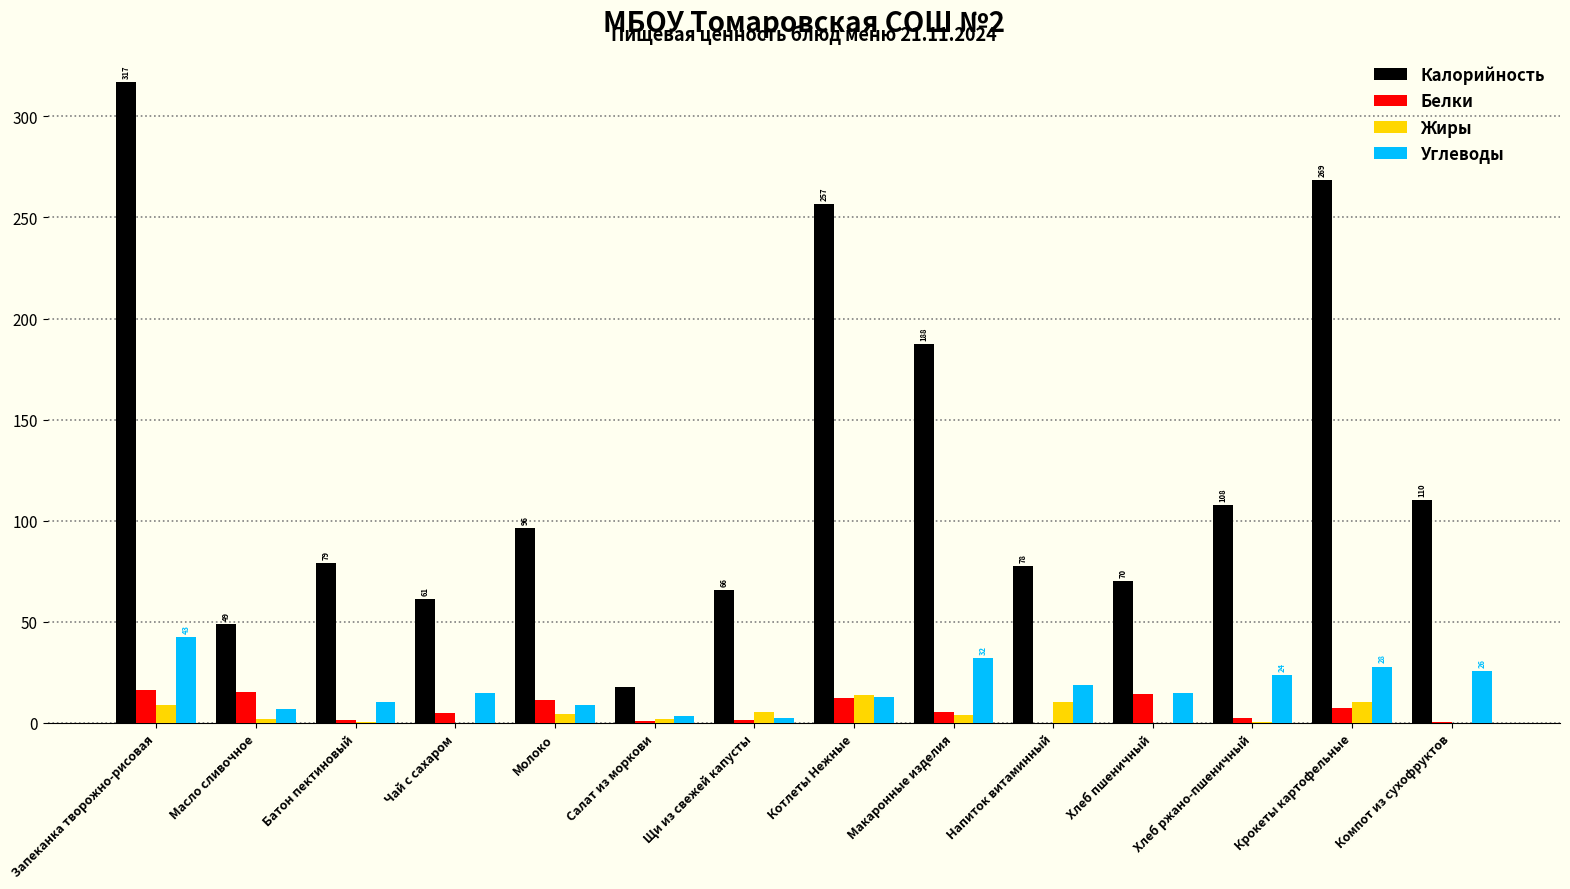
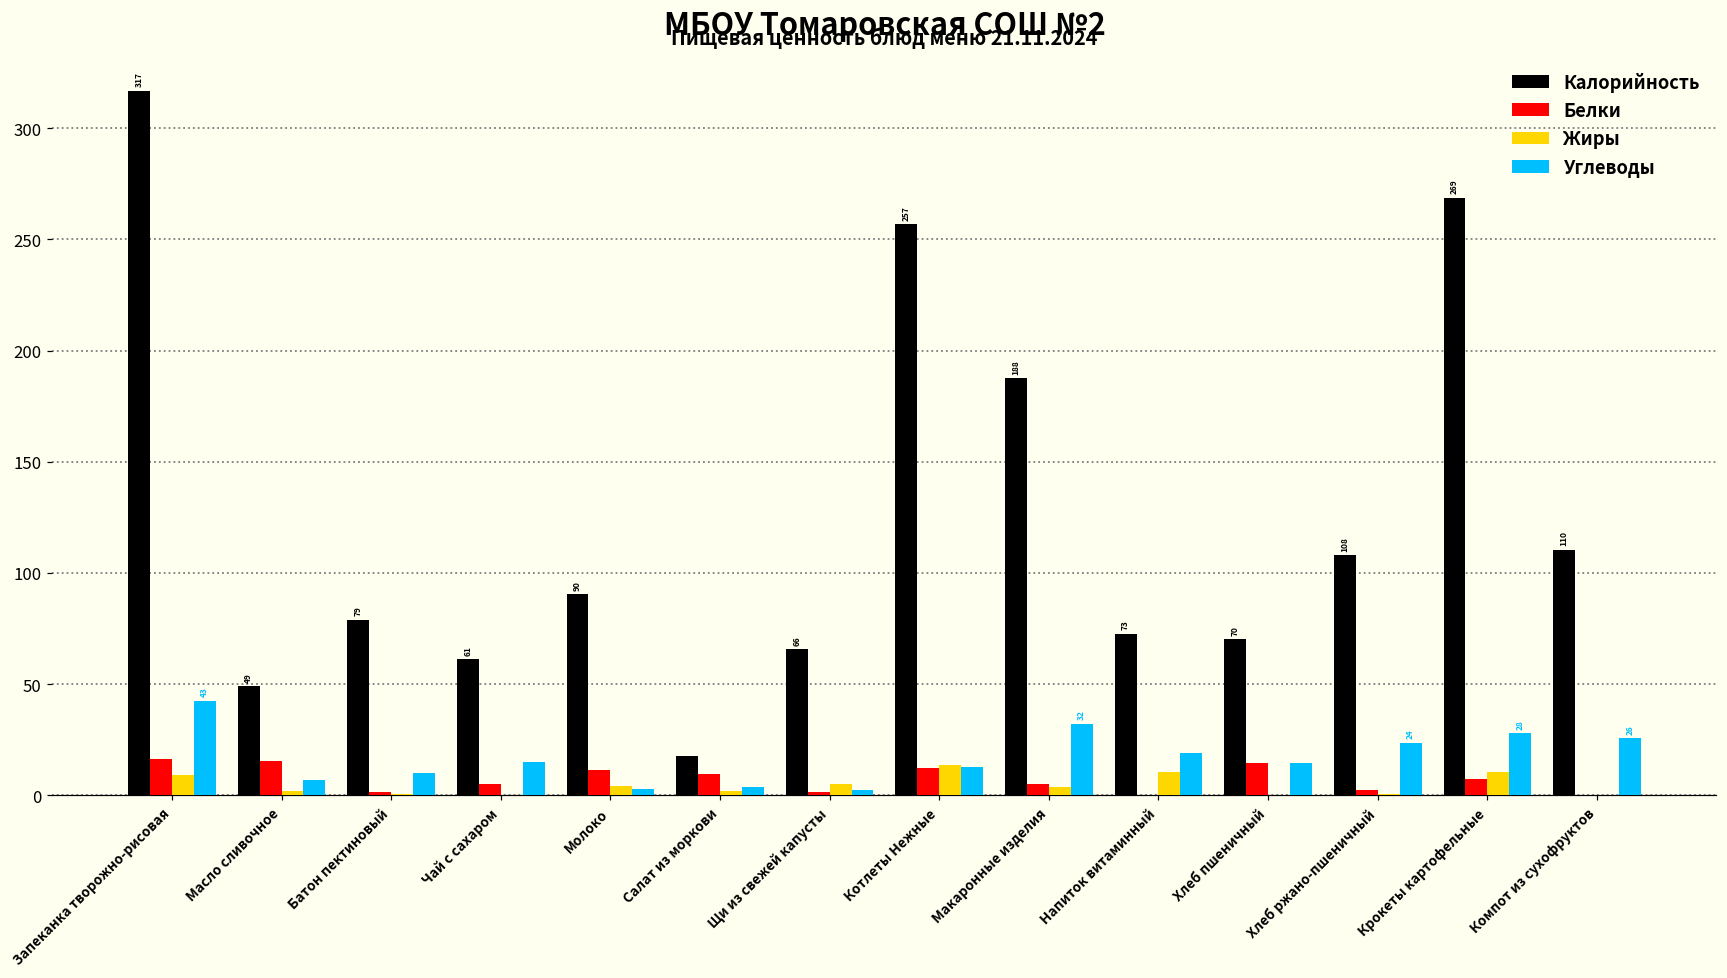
Калорийность, Молоко: 96 -> 90
Углеводы, Молоко: 9 -> 3
Белки, Салат из моркови: 1 -> 10
Калорийность, Напиток витаминный: 78 -> 73
